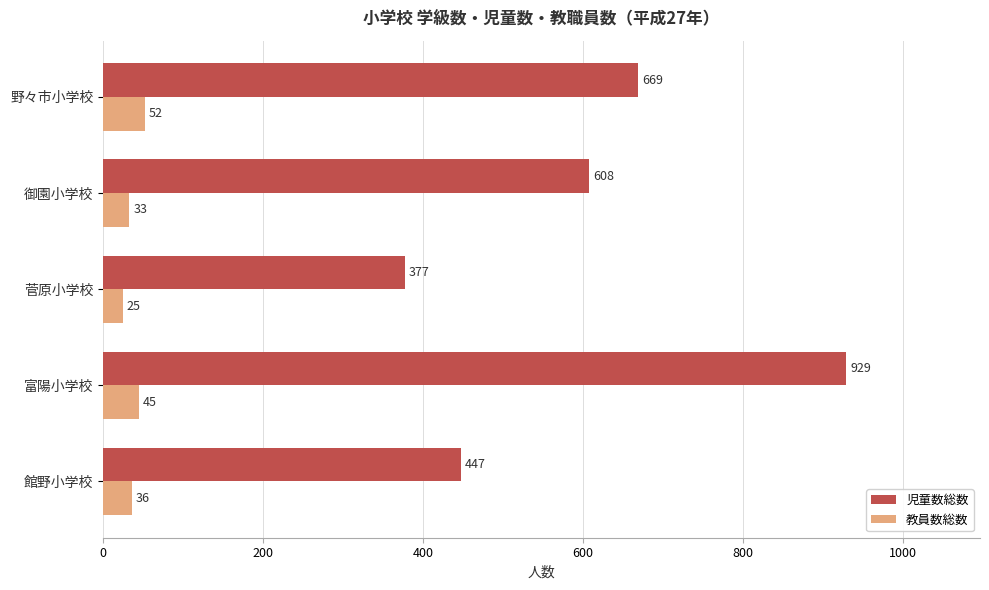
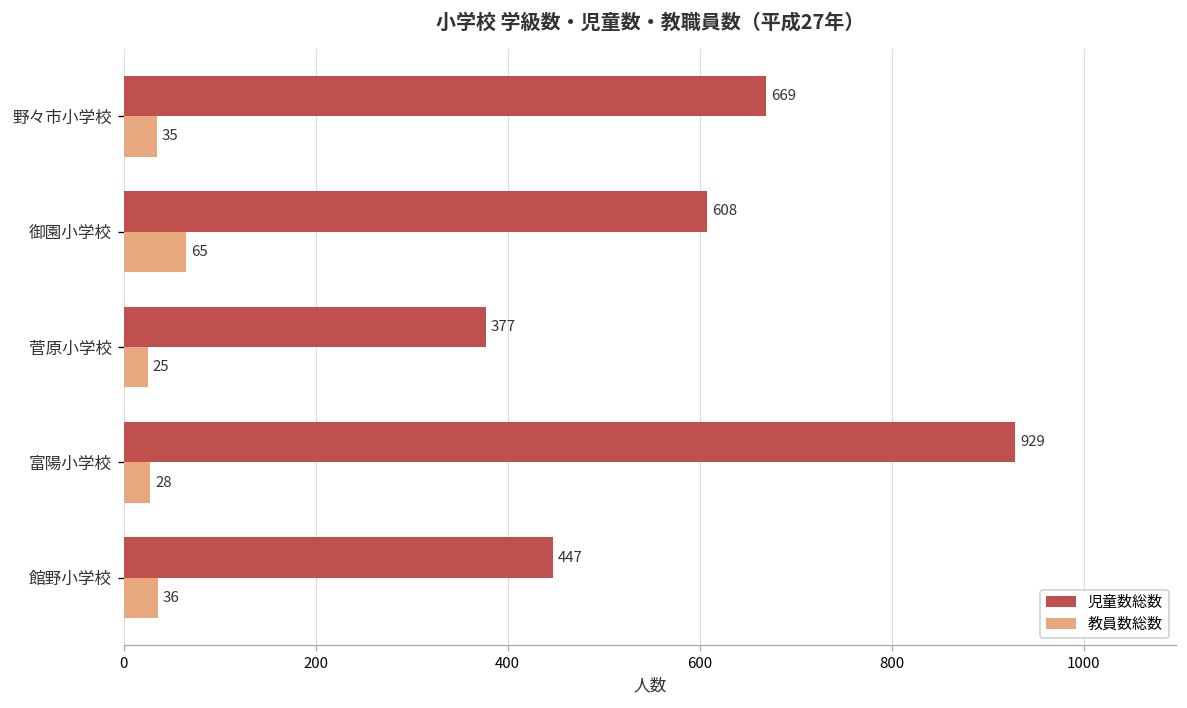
教員数総数, 野々市小学校: 52 -> 35
教員数総数, 御園小学校: 33 -> 65
教員数総数, 富陽小学校: 45 -> 28
